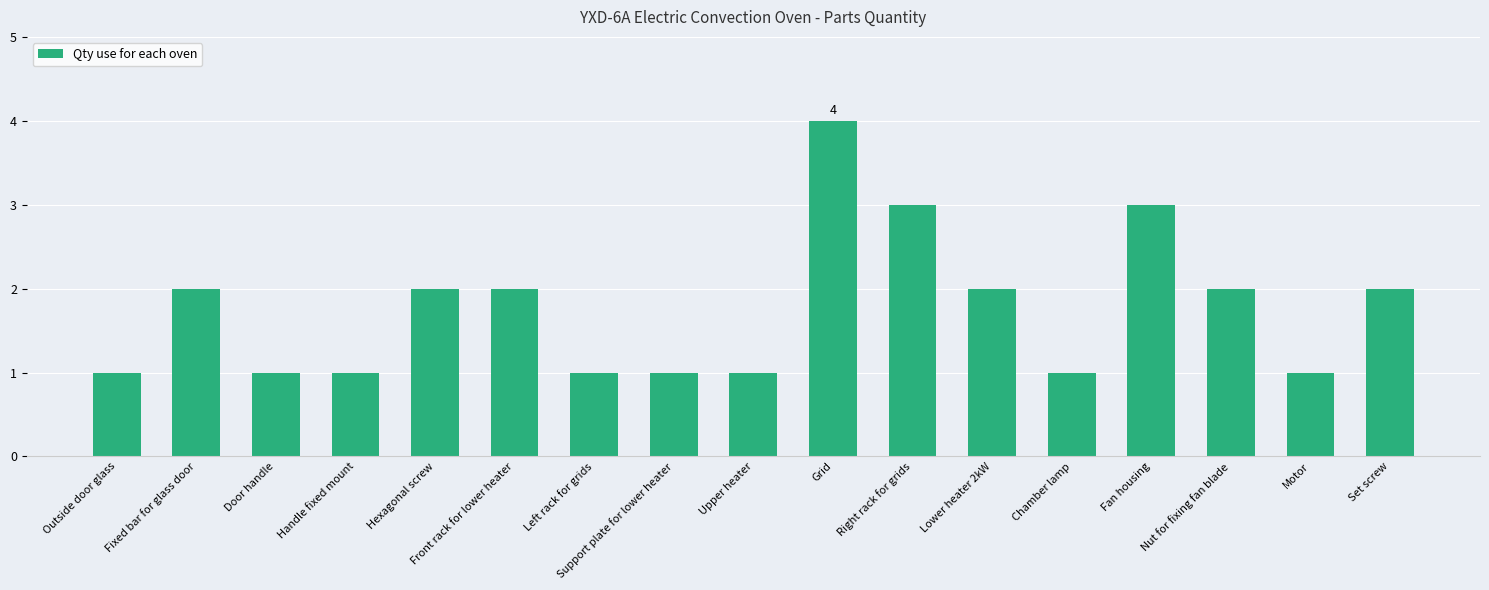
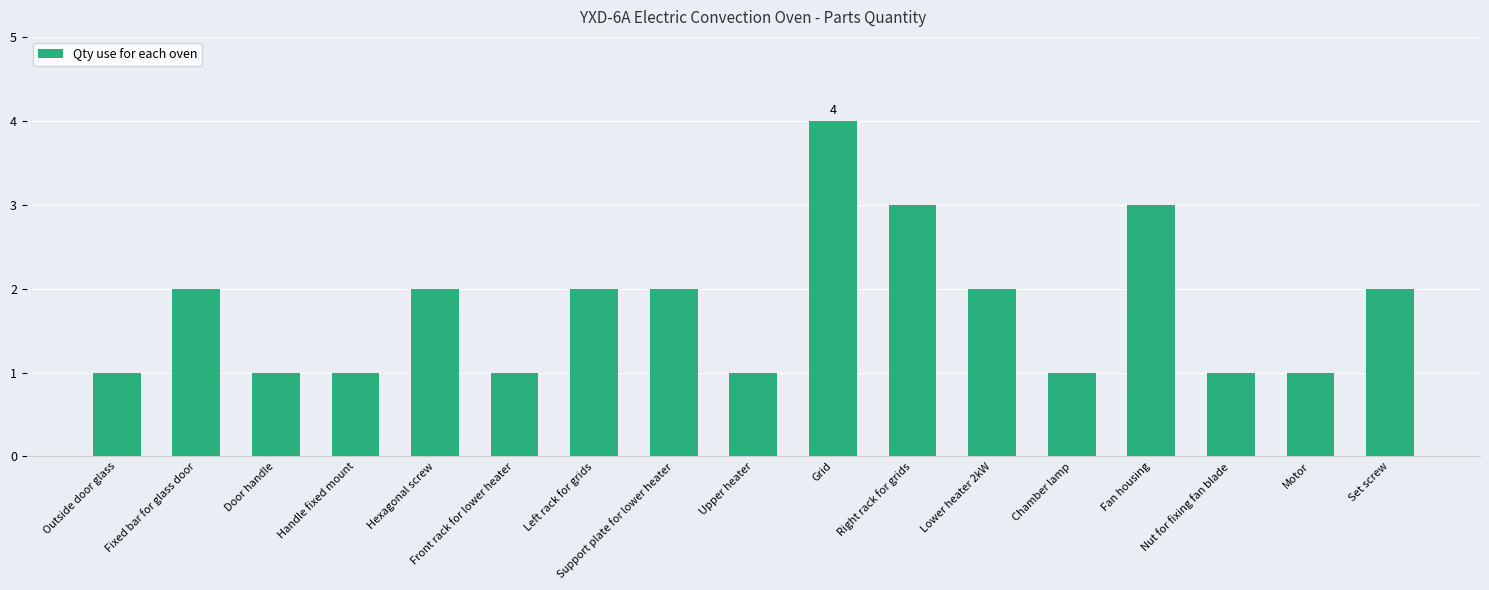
Front rack for lower heater: 2 -> 1
Left rack for grids: 1 -> 2
Support plate for lower heater: 1 -> 2
Nut for fixing fan blade: 2 -> 1
